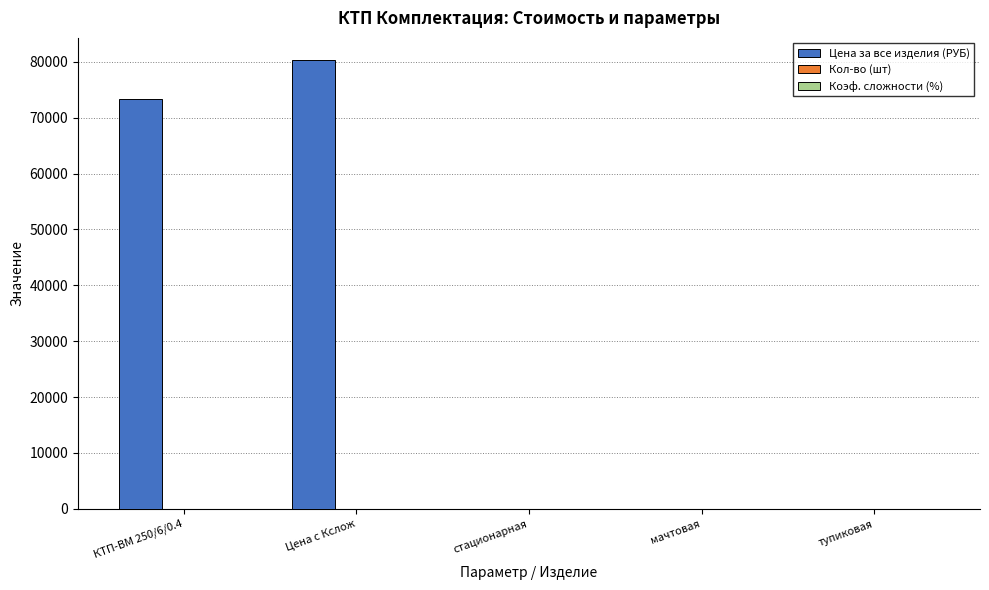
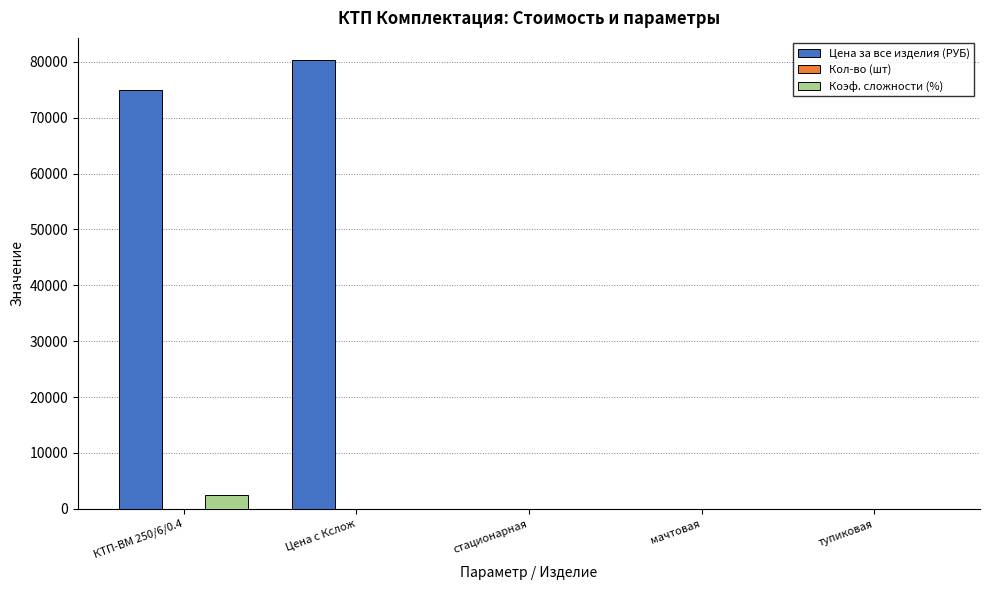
Цена за все изделия (РУБ), КТП-ВМ 250/6/0.4: 73000 -> 75000
Коэф. сложности (%), КТП-ВМ 250/6/0.4: 0 -> 3000
